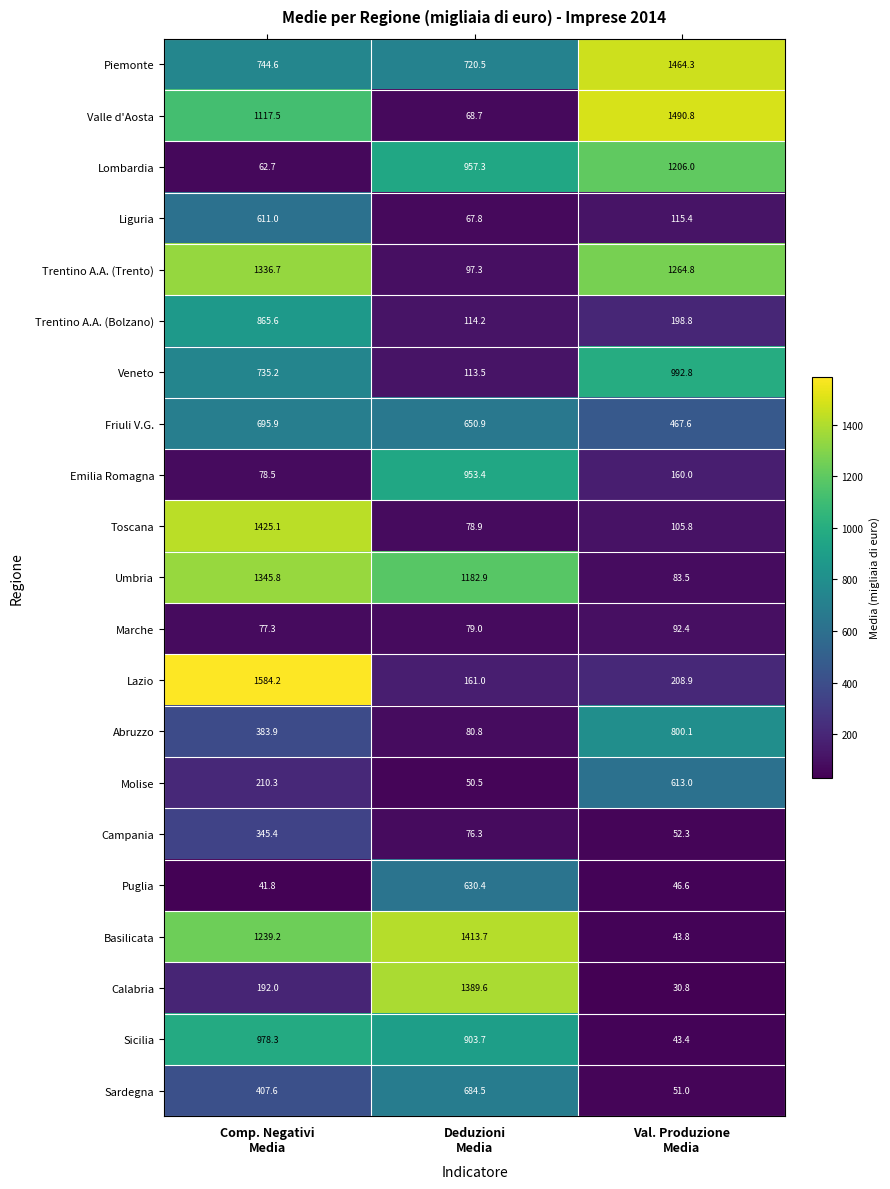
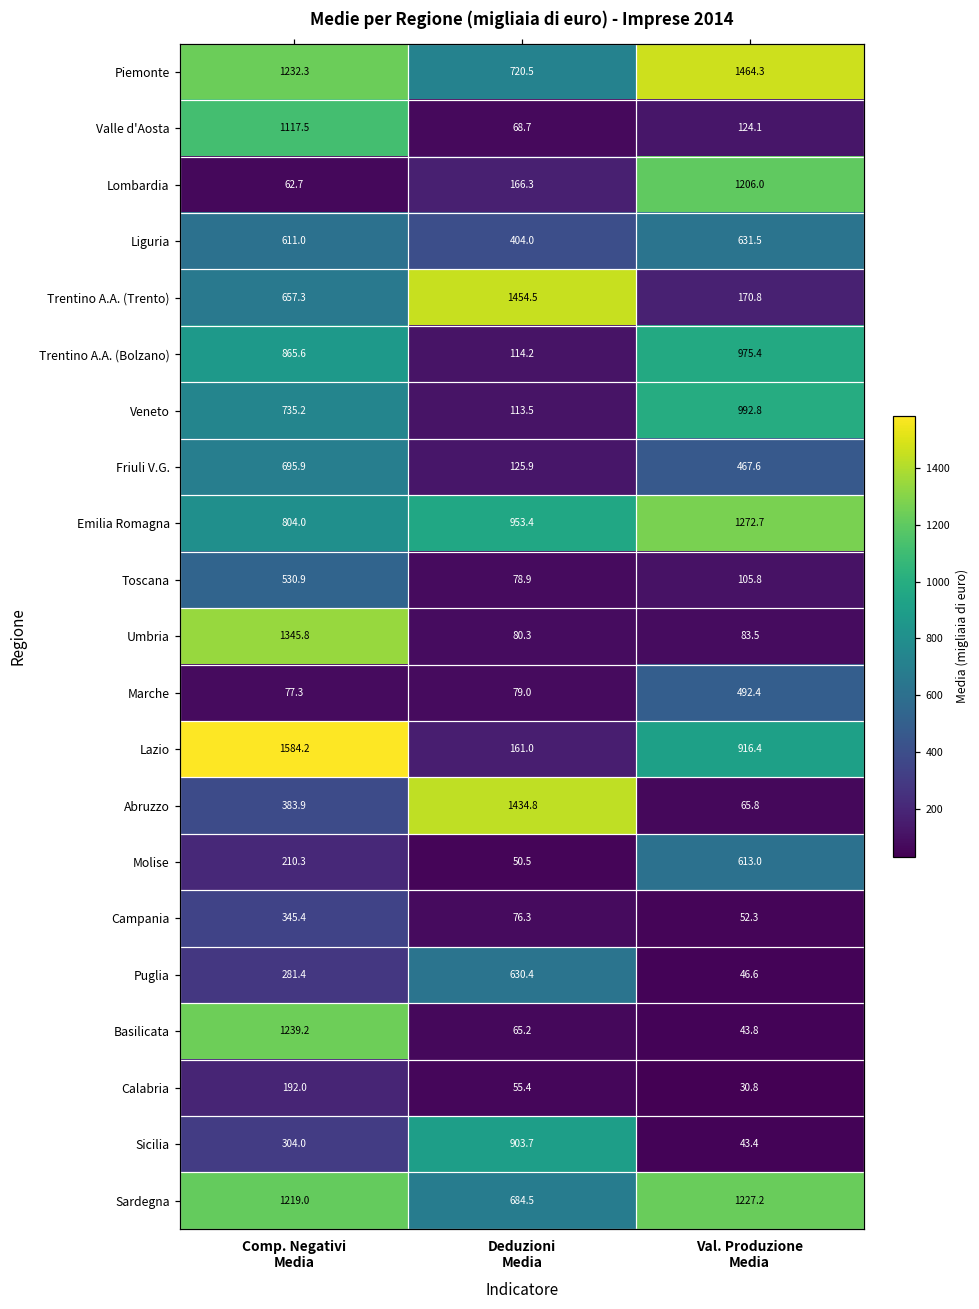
Piemonte, Comp. Negativi Media: 744.6 -> 1232.3
Valle d'Aosta, Val. Produzione Media: 1490.8 -> 124.1
Lombardia, Deduzioni Media: 957.3 -> 166.3
Liguria, Deduzioni Media: 67.8 -> 404.0
Liguria, Val. Produzione Media: 115.4 -> 631.5
Trentino A.A. (Trento), Comp. Negativi Media: 1336.7 -> 657.3
Trentino A.A. (Trento), Deduzioni Media: 97.3 -> 1454.5
Trentino A.A. (Trento), Val. Produzione Media: 1264.8 -> 170.8
Trentino A.A. (Bolzano), Val. Produzione Media: 198.8 -> 975.4
Friuli V.G., Deduzioni Media: 650.9 -> 125.9
Emilia Romagna, Comp. Negativi Media: 78.5 -> 804.0
Emilia Romagna, Val. Produzione Media: 160.0 -> 1272.7
Toscana, Comp. Negativi Media: 1425.1 -> 530.9
Umbria, Deduzioni Media: 1182.9 -> 80.3
Marche, Val. Produzione Media: 92.4 -> 492.4
Lazio, Val. Produzione Media: 208.9 -> 916.4
Abruzzo, Deduzioni Media: 80.8 -> 1434.8
Abruzzo, Val. Produzione Media: 800.1 -> 65.8
Puglia, Comp. Negativi Media: 41.8 -> 281.4
Basilicata, Deduzioni Media: 1413.7 -> 65.2
Calabria, Deduzioni Media: 1389.6 -> 55.4
Sicilia, Comp. Negativi Media: 978.3 -> 304.0
Sardegna, Comp. Negativi Media: 407.6 -> 1219.0
Sardegna, Val. Produzione Media: 51.0 -> 1227.2
